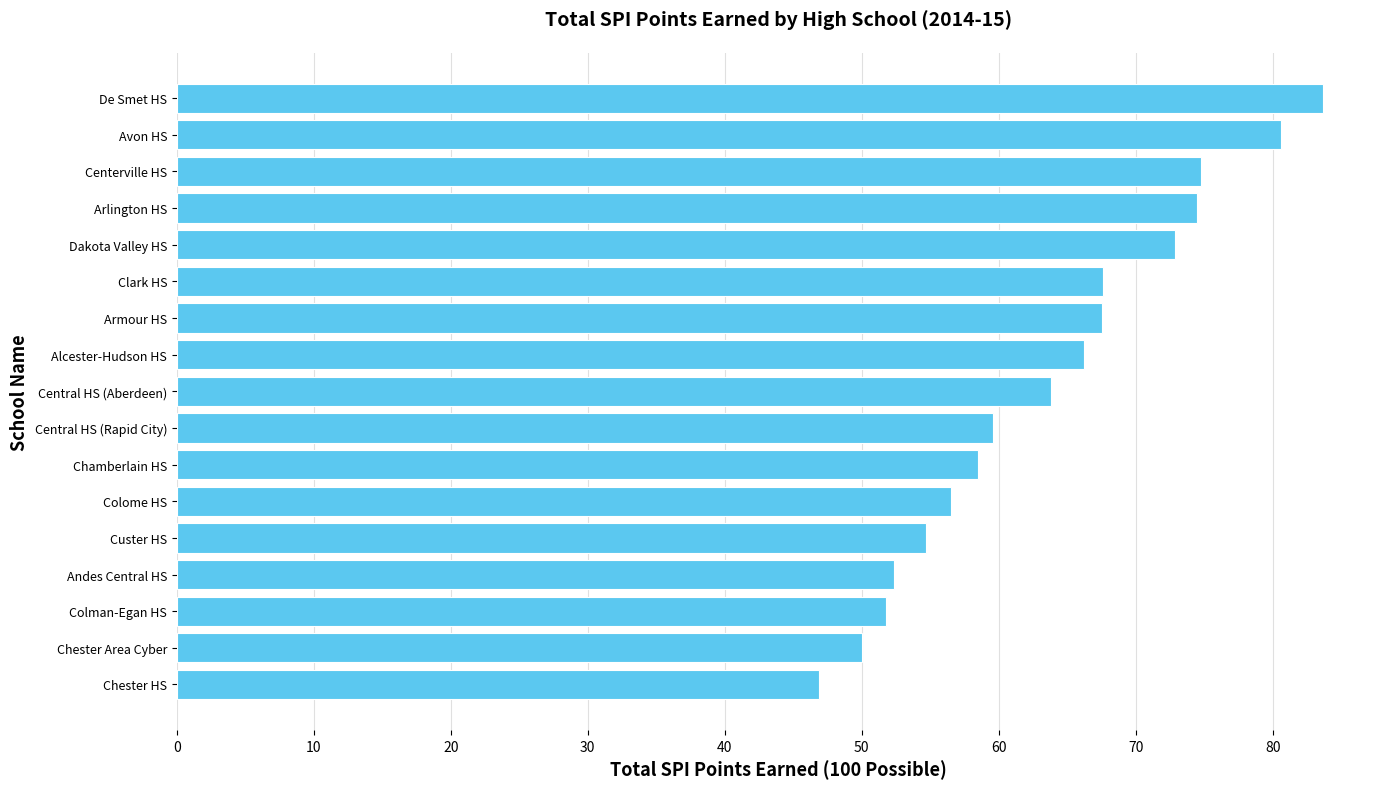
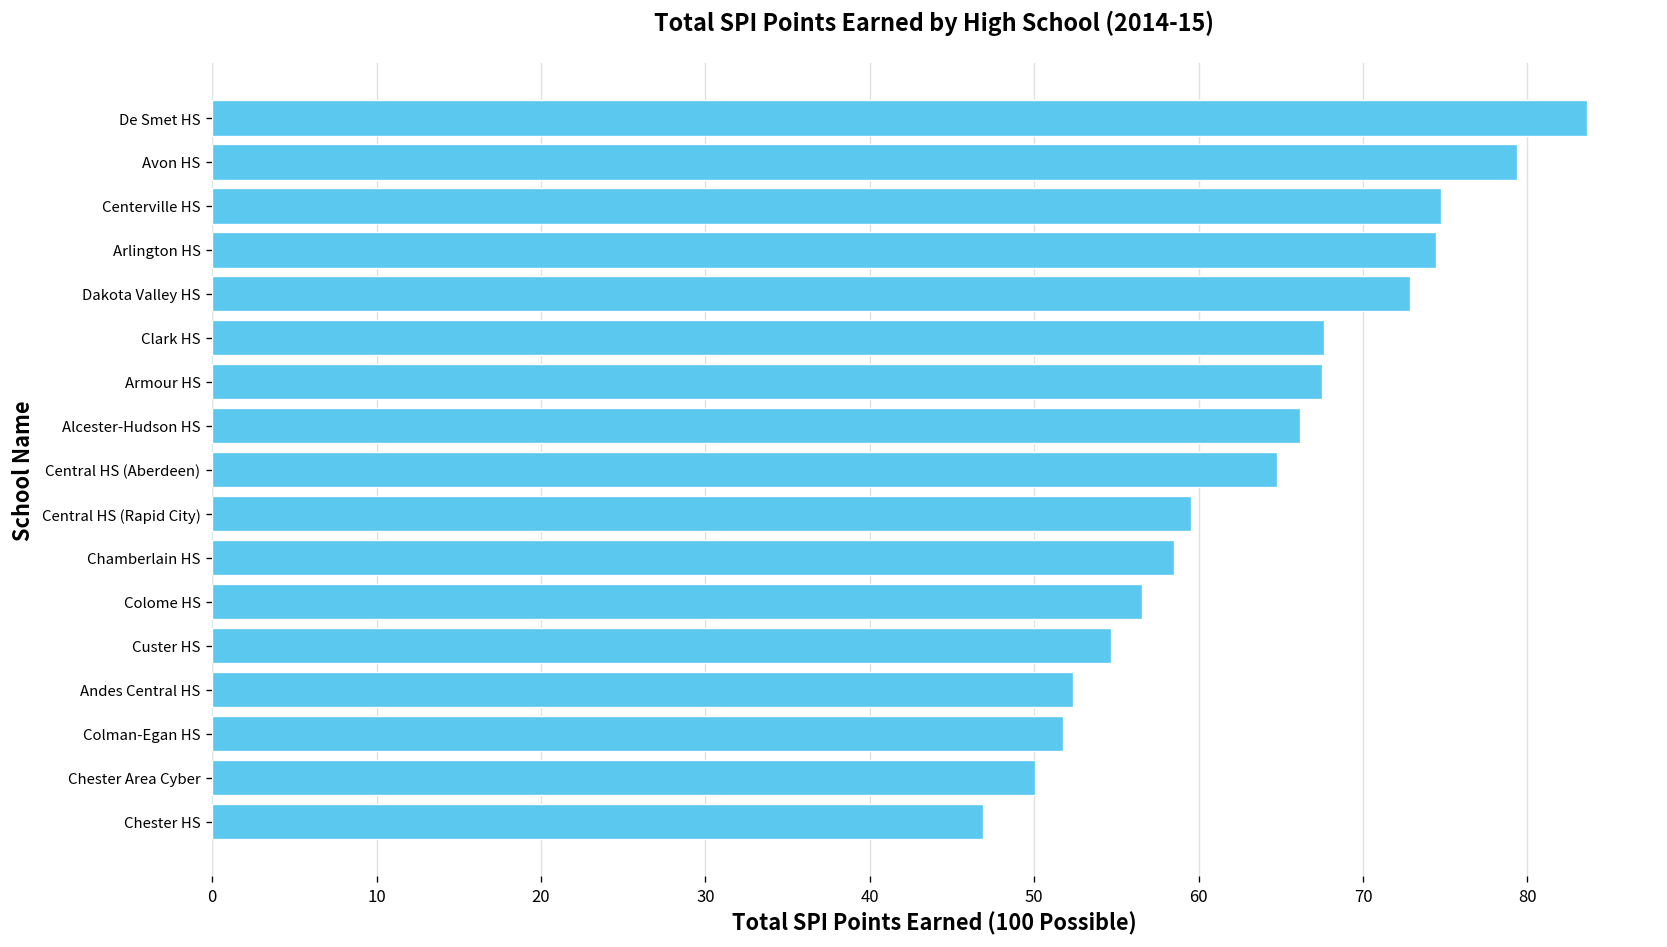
Avon HS: 80.6 -> 79.3
Central HS (Aberdeen): 63.8 -> 64.8
